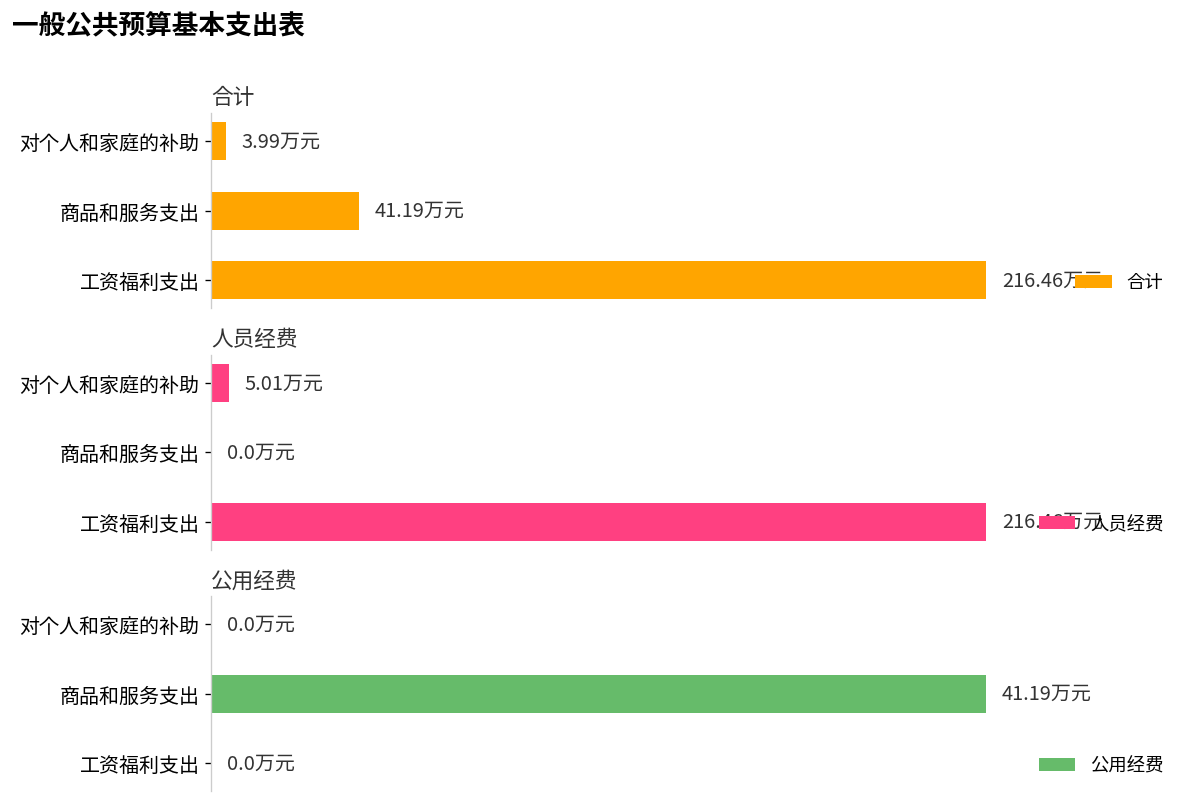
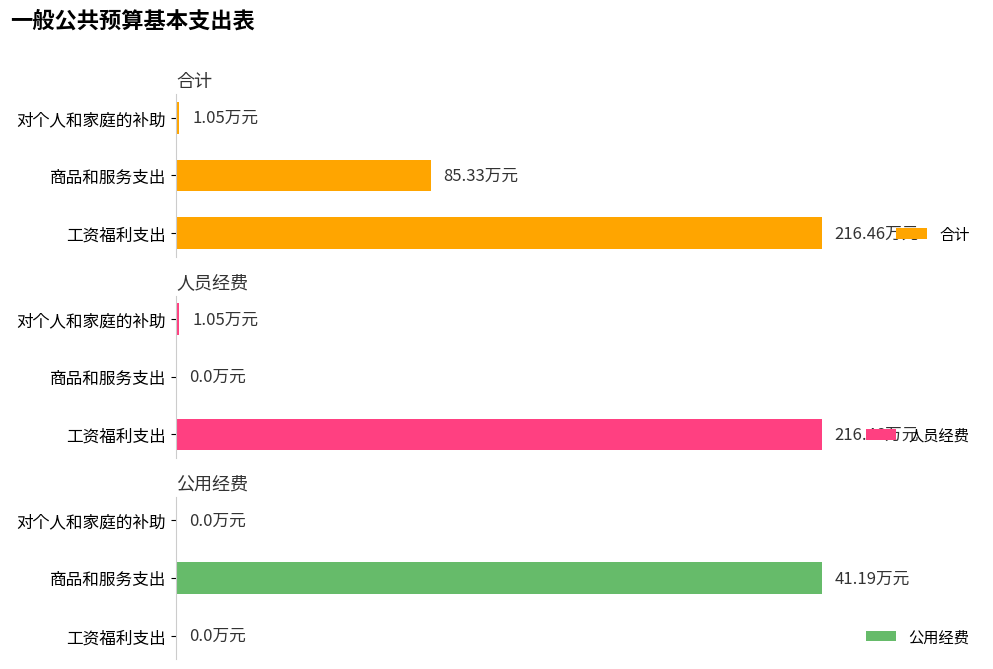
合计, 对个人和家庭的补助: 3.99 -> 1.05
合计, 商品和服务支出: 41.19 -> 85.33
人员经费, 对个人和家庭的补助: 5.01 -> 1.05
